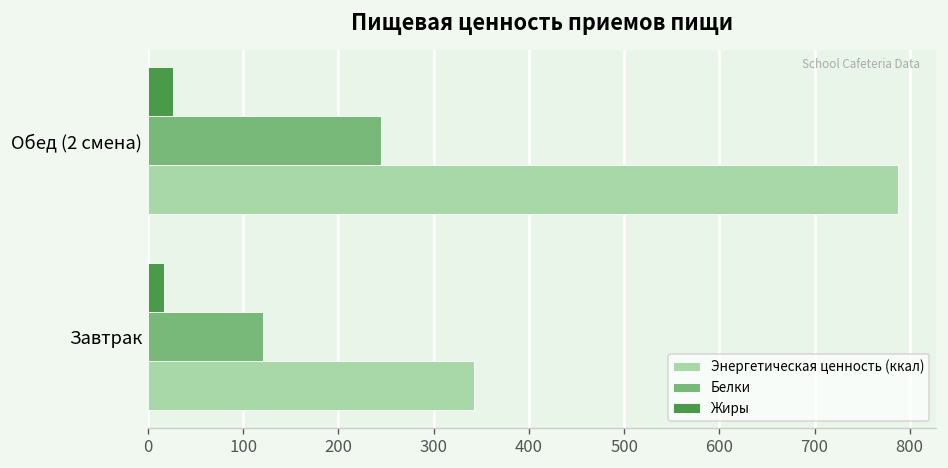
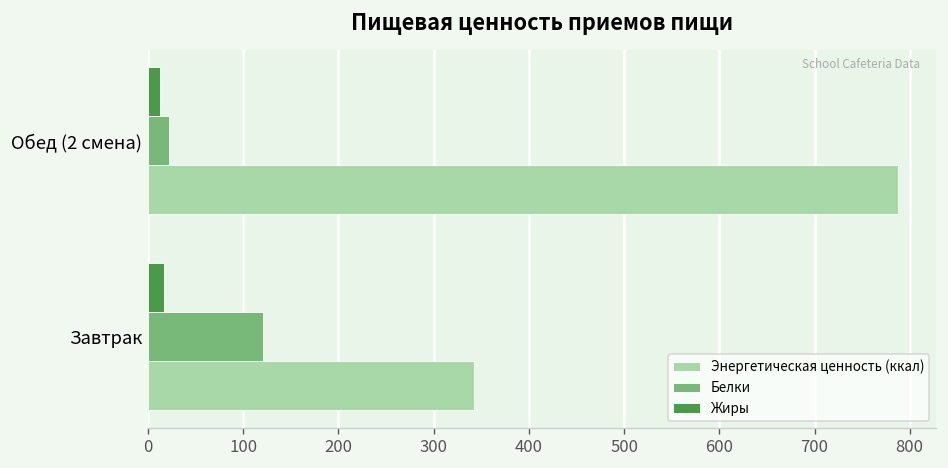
Жиры, Обед (2 смена): 30 -> 10
Белки, Обед (2 смена): 240 -> 20
